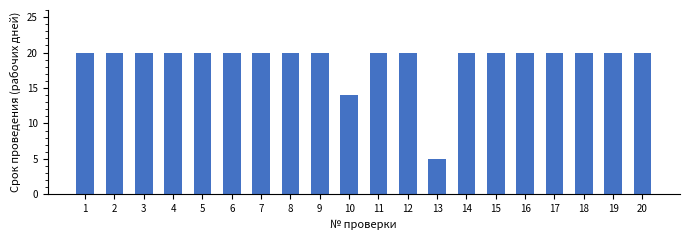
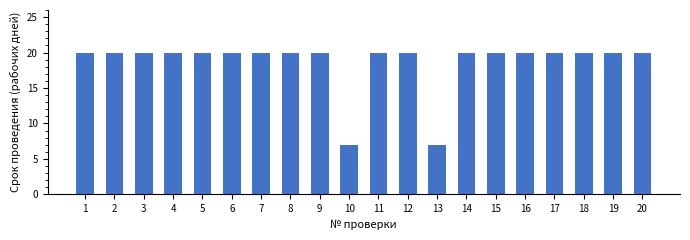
10: 14 -> 7
13: 5 -> 7
